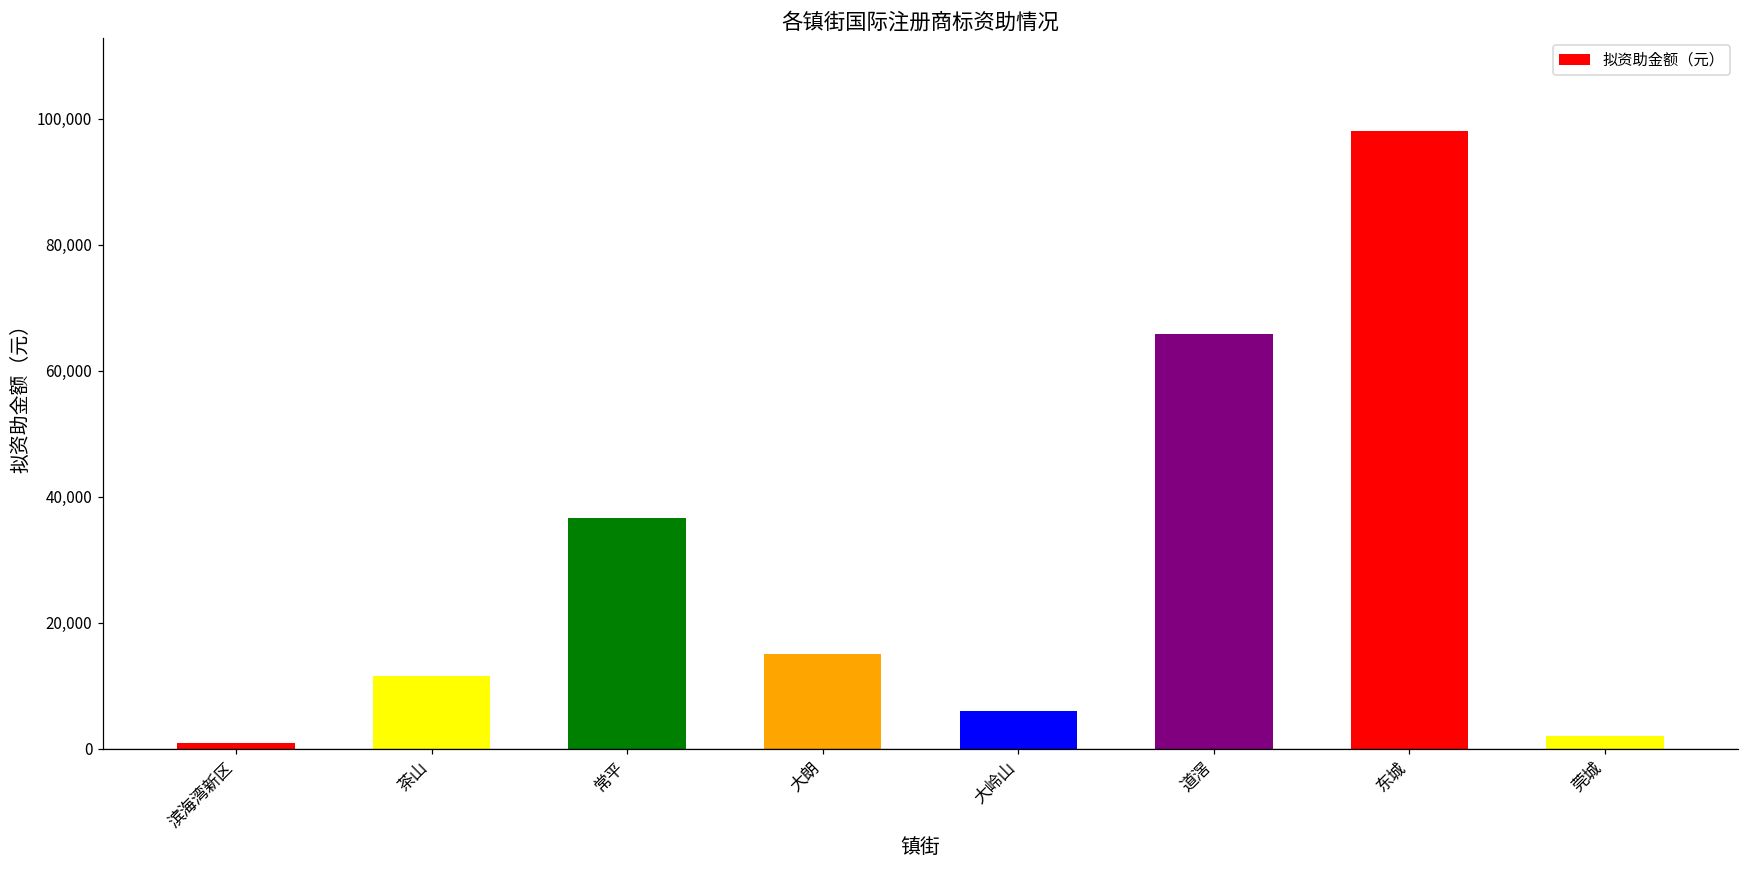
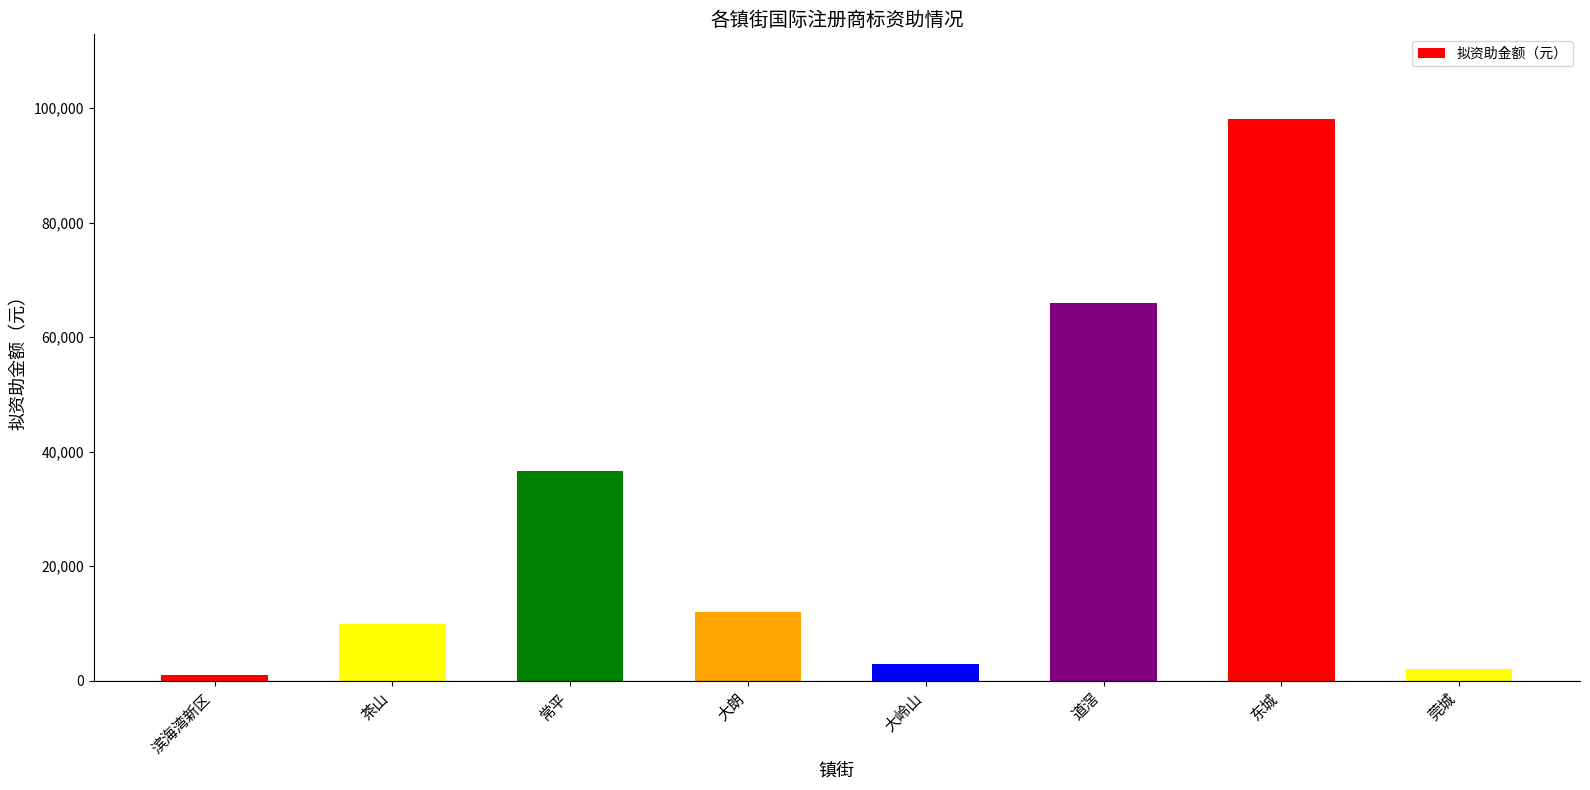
茶山: 12,000 -> 10,000
大朗: 15,000 -> 12,000
大岭山: 6,000 -> 3,000
